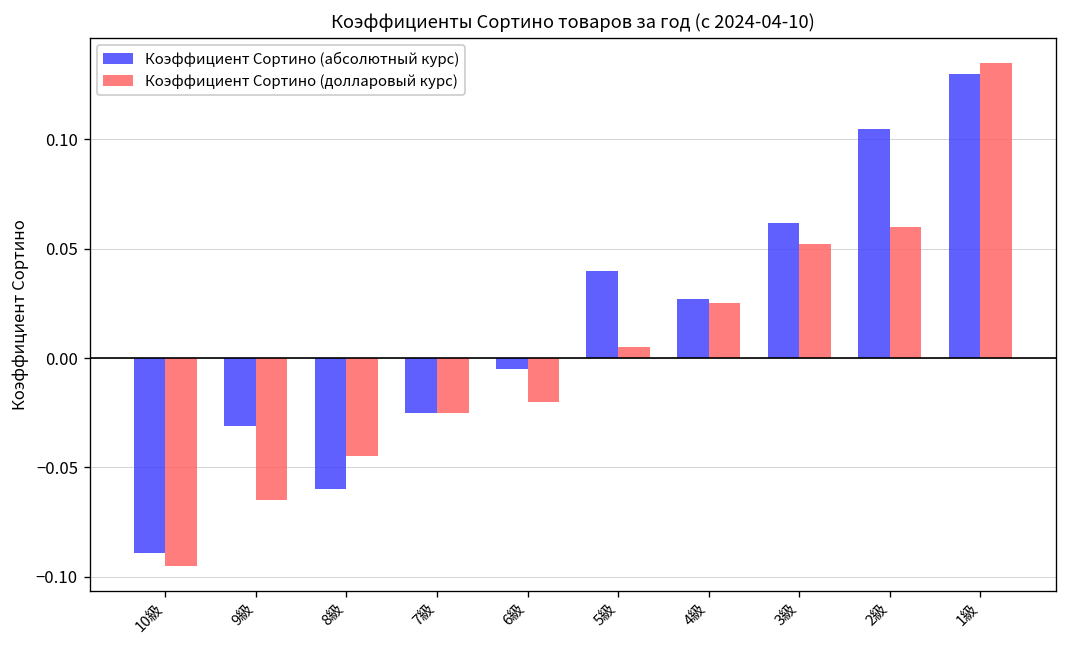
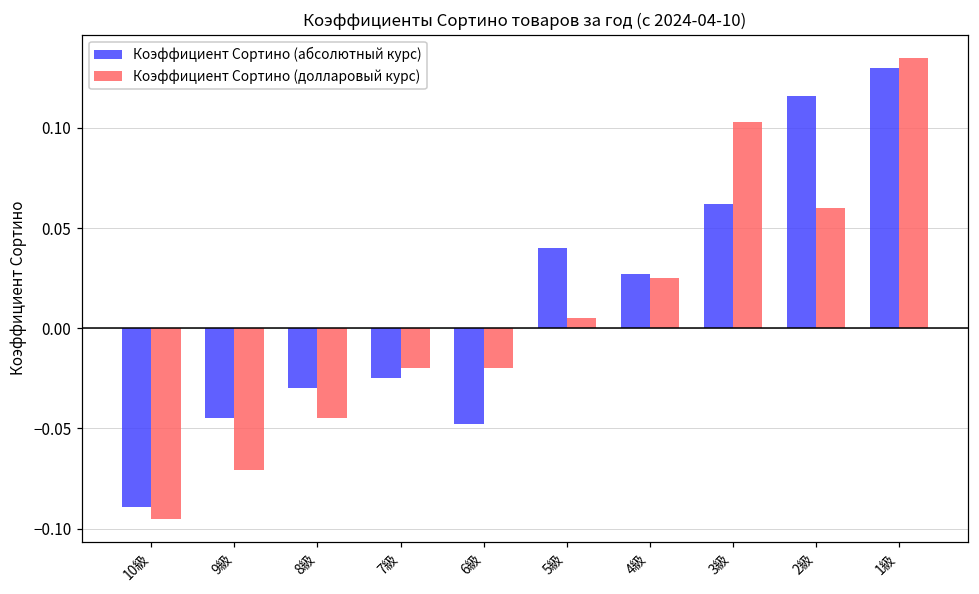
Коэффициент Сортино (абсолютный курс), 9級: -0.031 -> -0.045
Коэффициент Сортино (долларовый курс), 9級: -0.065 -> -0.071
Коэффициент Сортино (абсолютный курс), 8級: -0.06 -> -0.03
Коэффициент Сортино (долларовый курс), 7級: -0.025 -> -0.020
Коэффициент Сортино (абсолютный курс), 6級: -0.005 -> -0.048
Коэффициент Сортино (долларовый курс), 3級: 0.052 -> 0.103
Коэффициент Сортино (абсолютный курс), 2級: 0.105 -> 0.116
